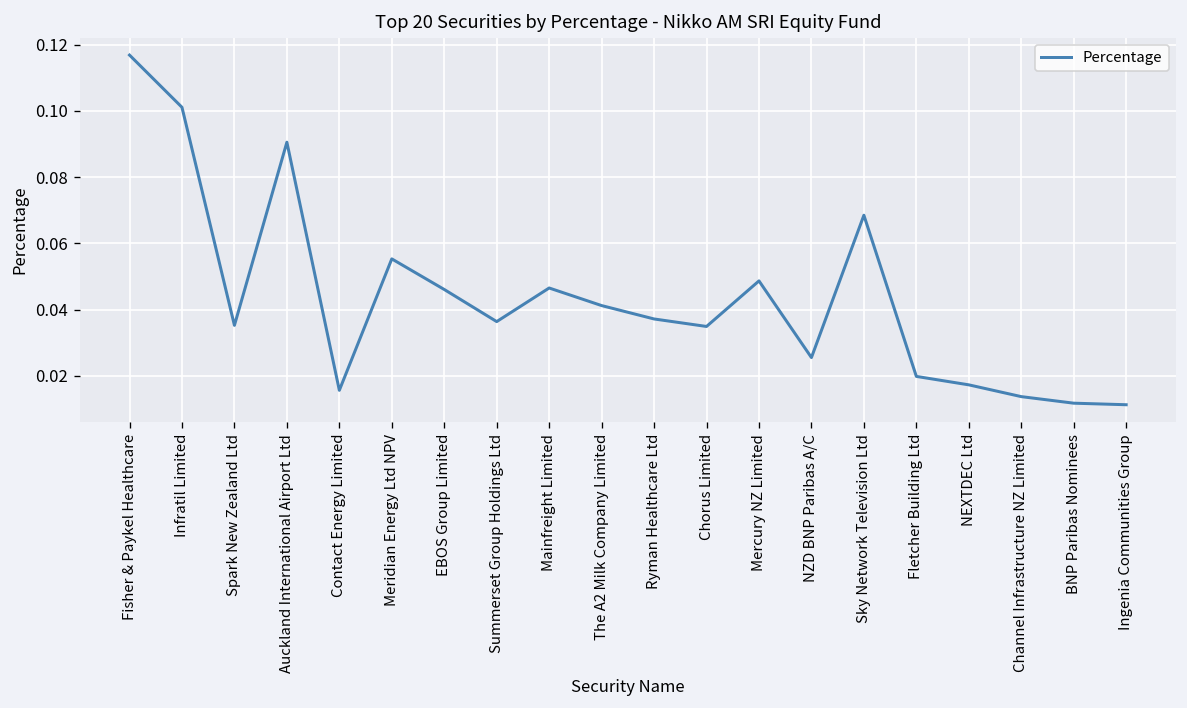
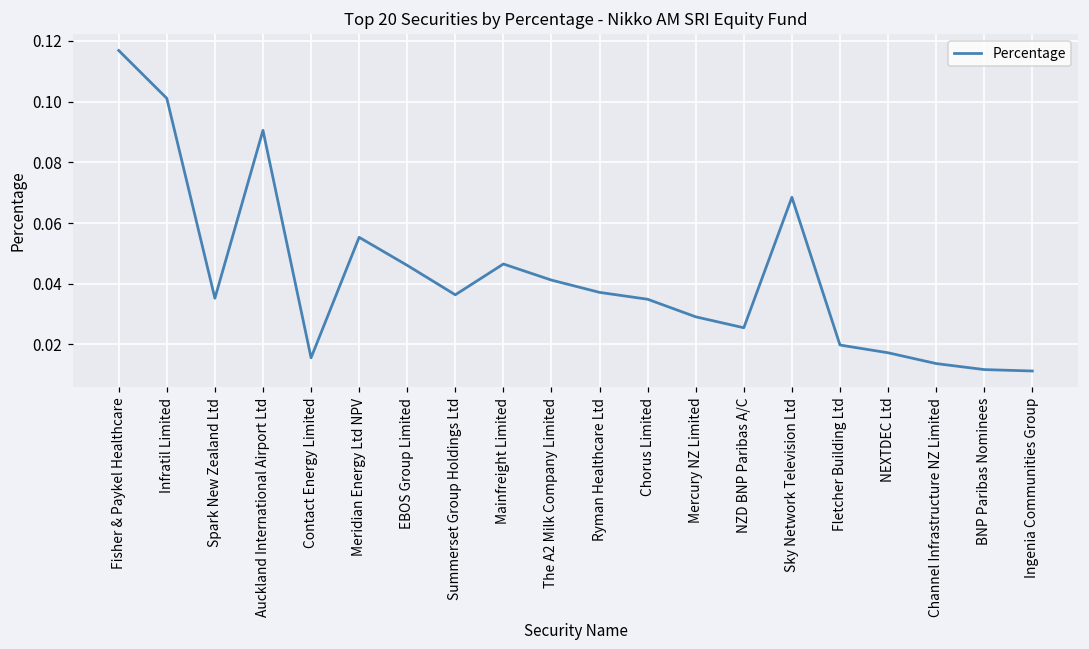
Mercury NZ Limited: 0.049 -> 0.029
